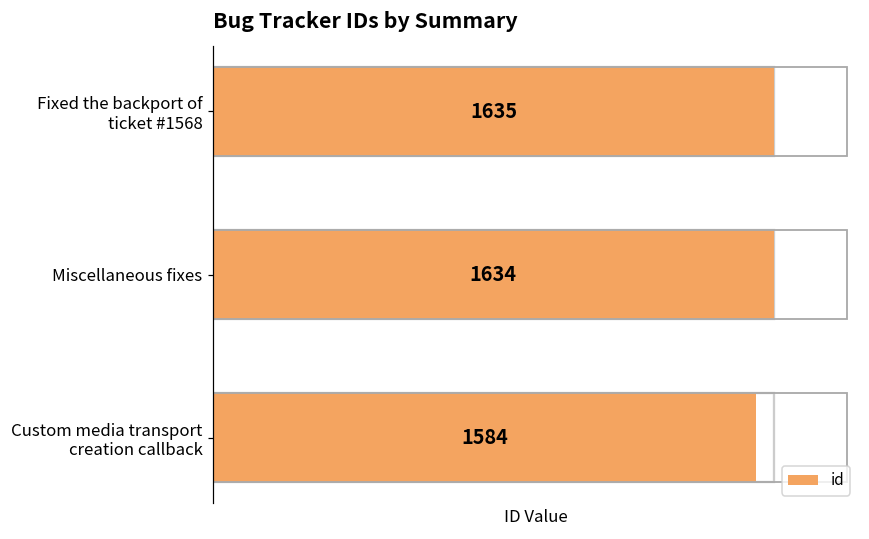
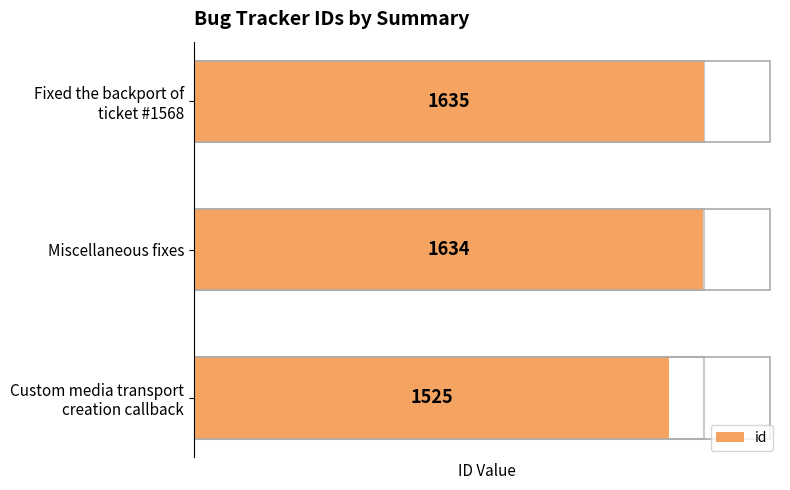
id, Custom media transport creation callback: 1584 -> 1525
